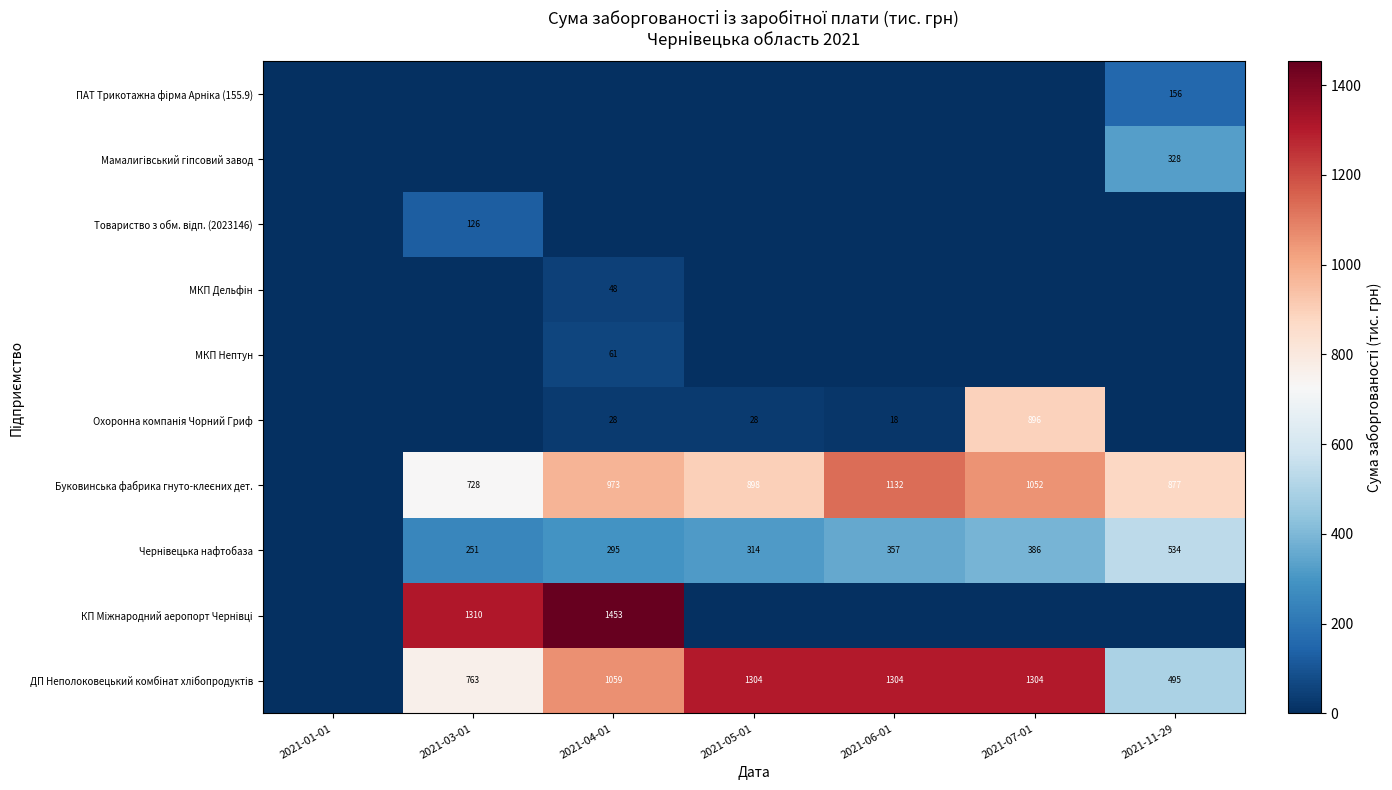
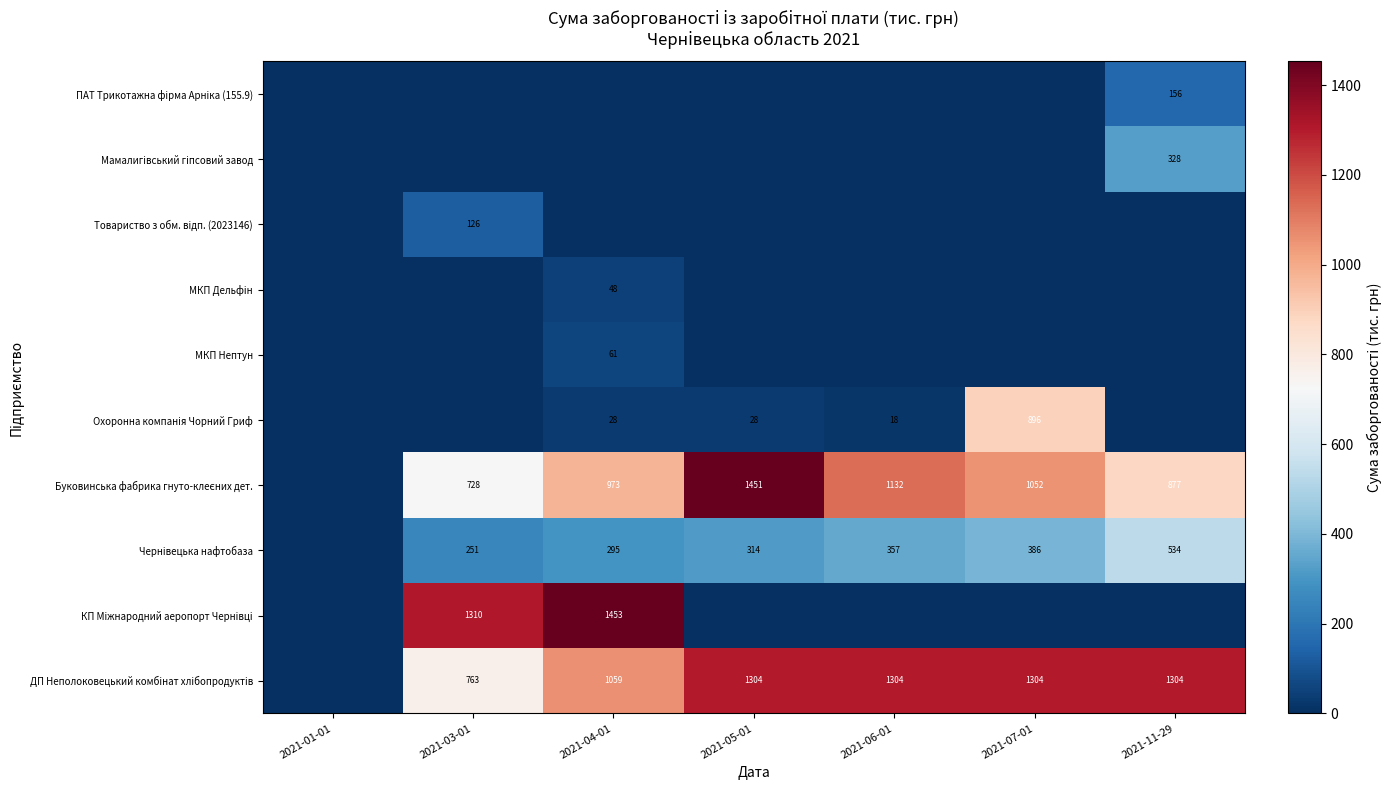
Буковинська фабрика гнуто-клеєних дет., 2021-05-01: 898 -> 1451
ДП Неполоковецький комбінат хлібопродуктів, 2021-11-29: 495 -> 1304
